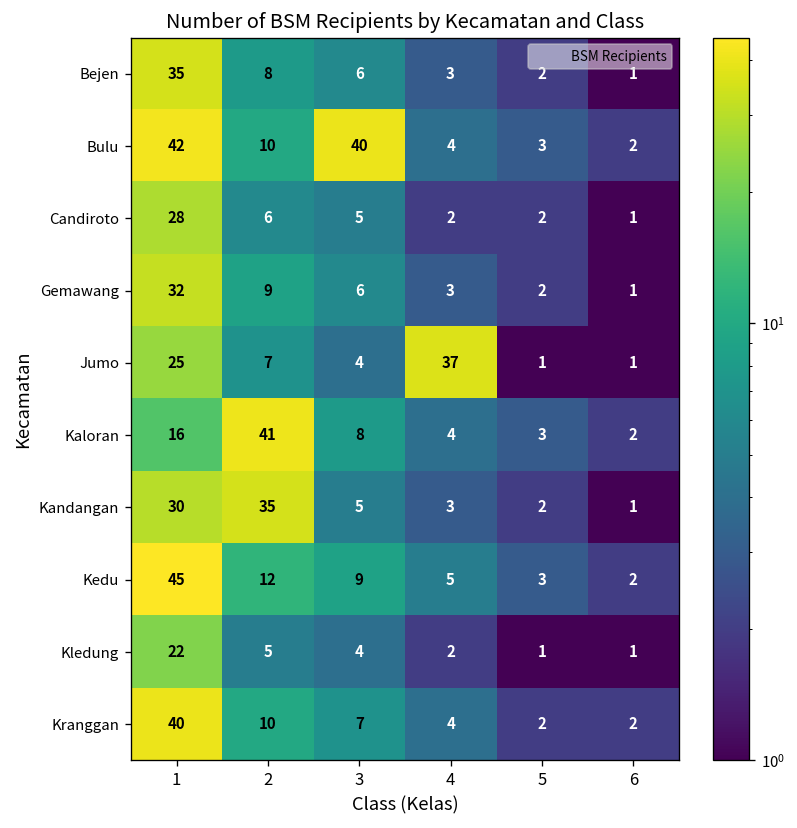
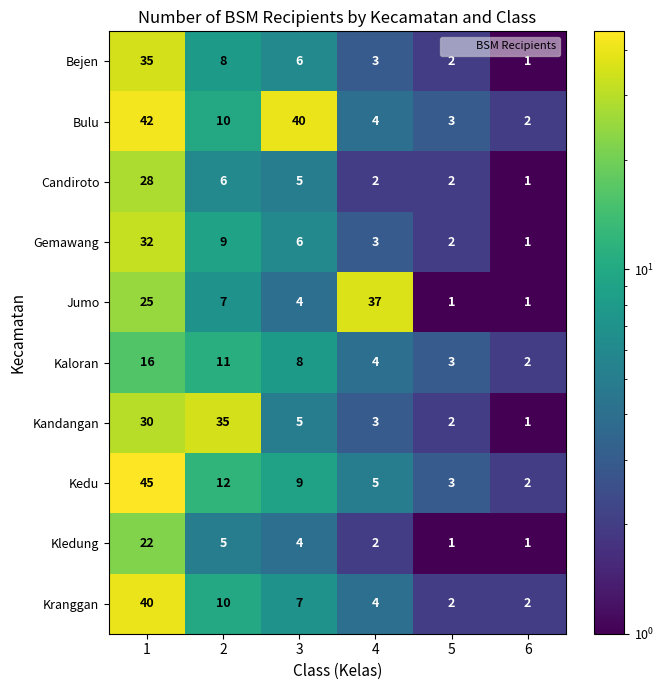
Kaloran, 2: 41 -> 11
